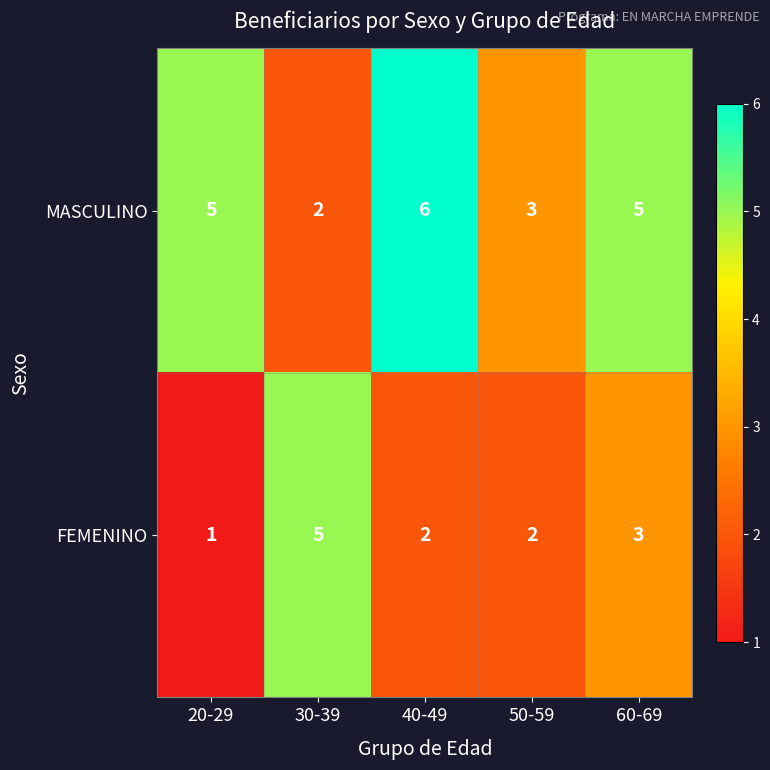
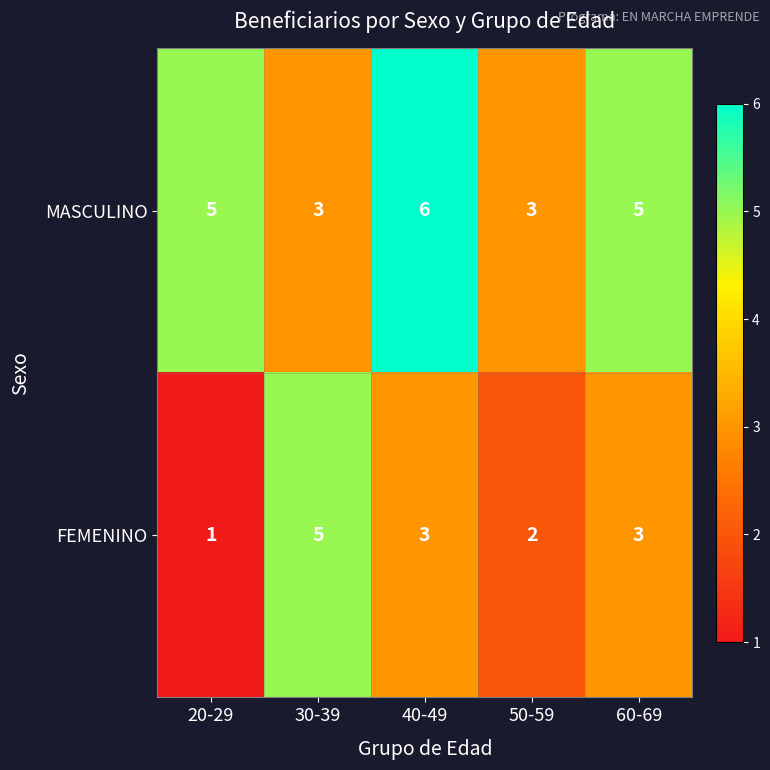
MASCULINO, 30-39: 2 -> 3
FEMENINO, 40-49: 2 -> 3
